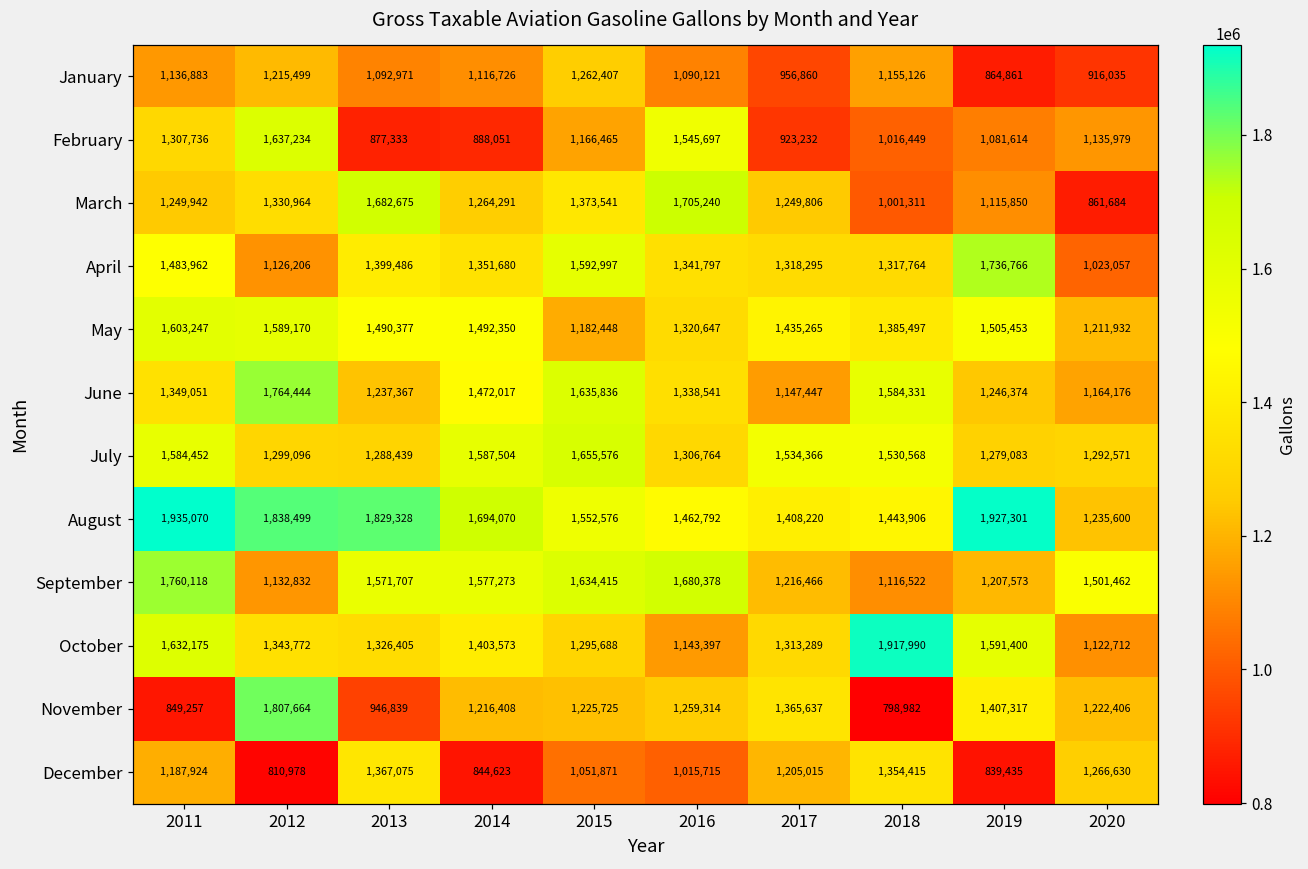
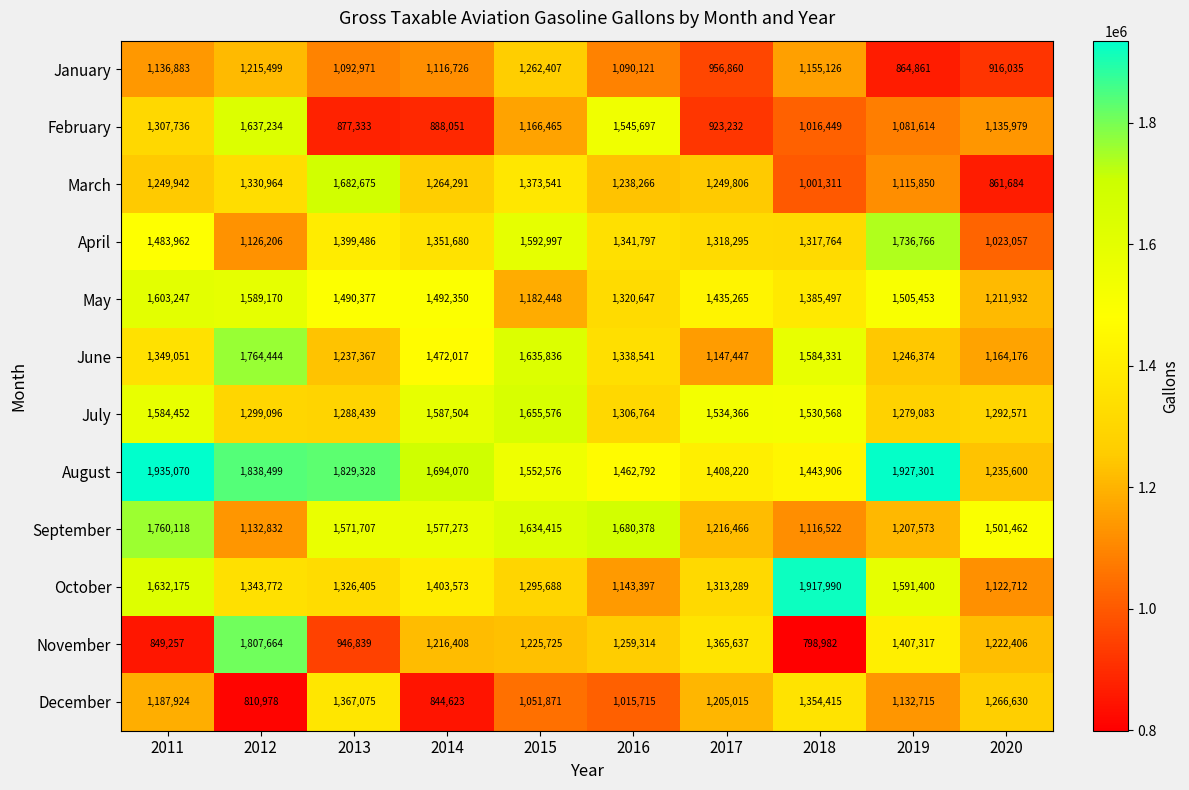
March, 2016: 1,705,240 -> 1,238,266
December, 2019: 839,435 -> 1,132,715
